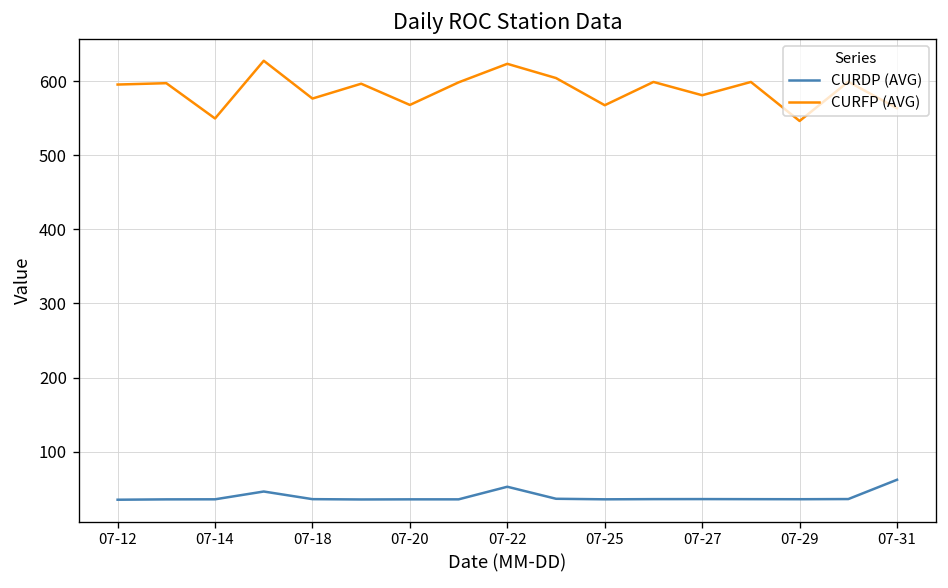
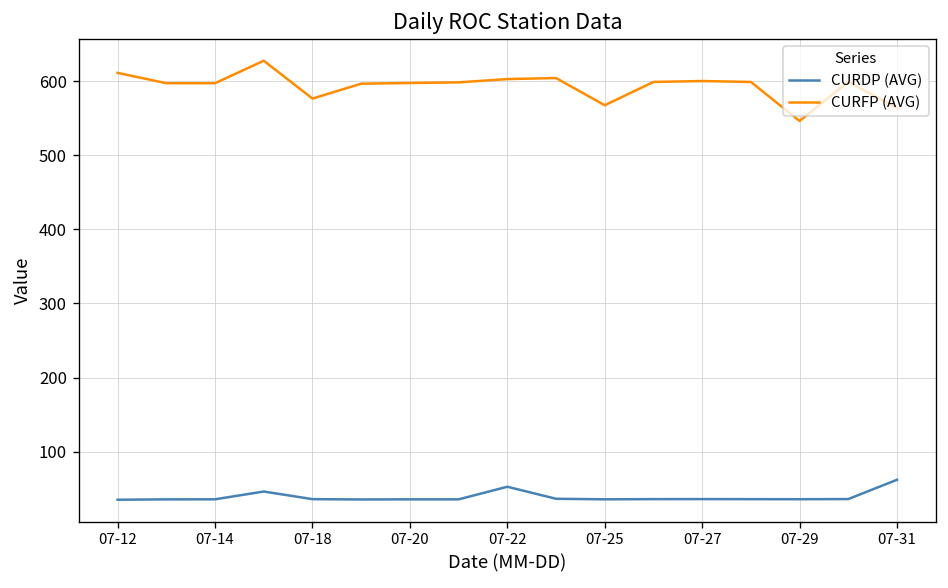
CURFP (AVG), 07-12: 600 -> 610
CURFP (AVG), 07-14: 550 -> 600
CURFP (AVG), 07-20: 570 -> 600
CURFP (AVG), 07-22: 620 -> 600
CURFP (AVG), 07-27: 580 -> 600
